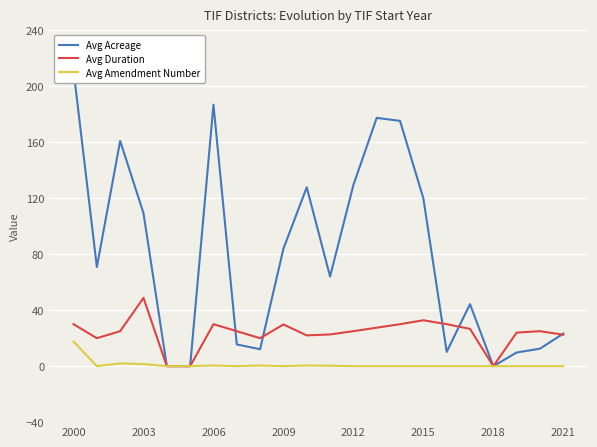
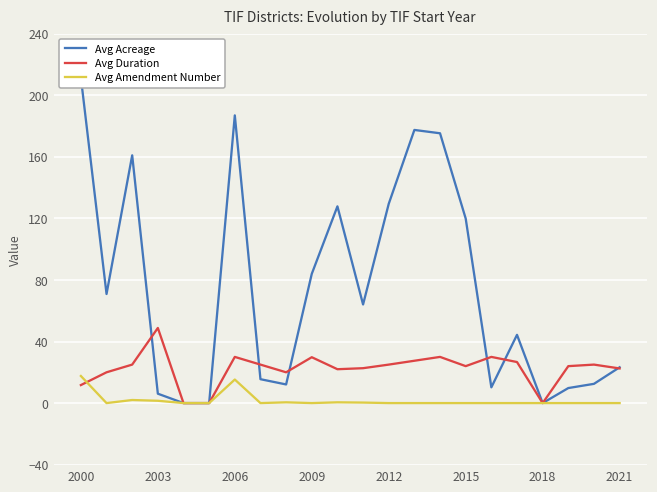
Avg Duration, 2000: 30 -> 12
Avg Acreage, 2003: 109 -> 6
Avg Amendment Number, 2006: 1 -> 15
Avg Duration, 2015: 33 -> 24
